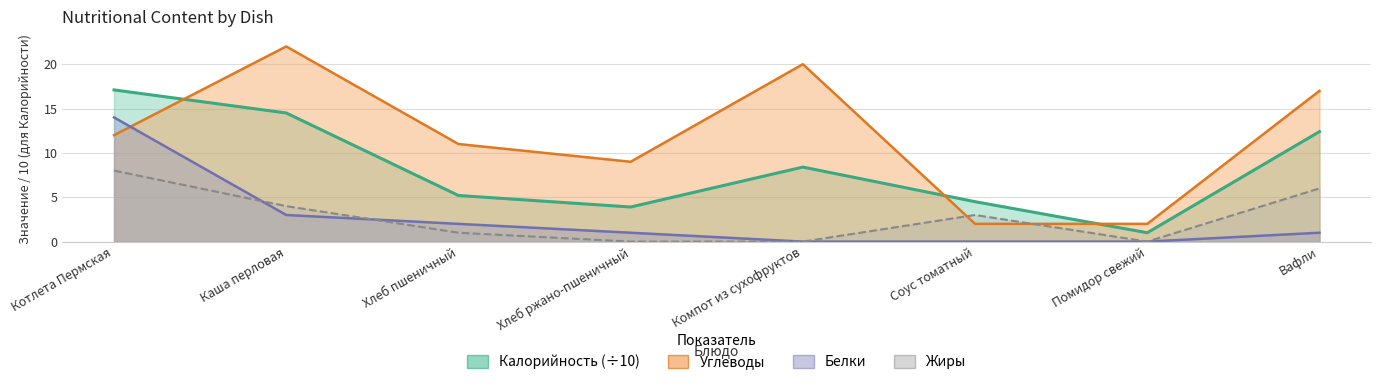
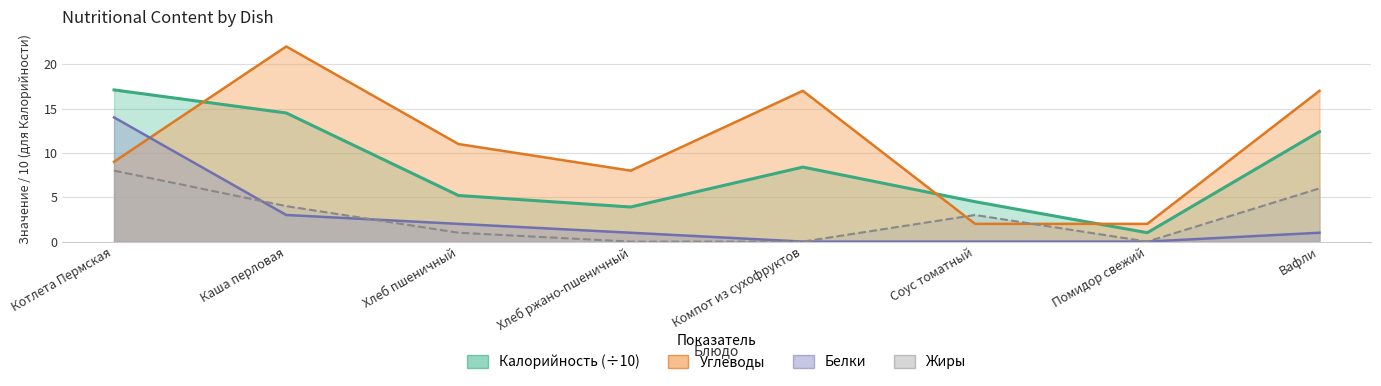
Углеводы, Котлета Пермская: 12 -> 9
Углеводы, Хлеб ржано-пшеничный: 9 -> 8
Углеводы, Компот из сухофруктов: 20 -> 17
